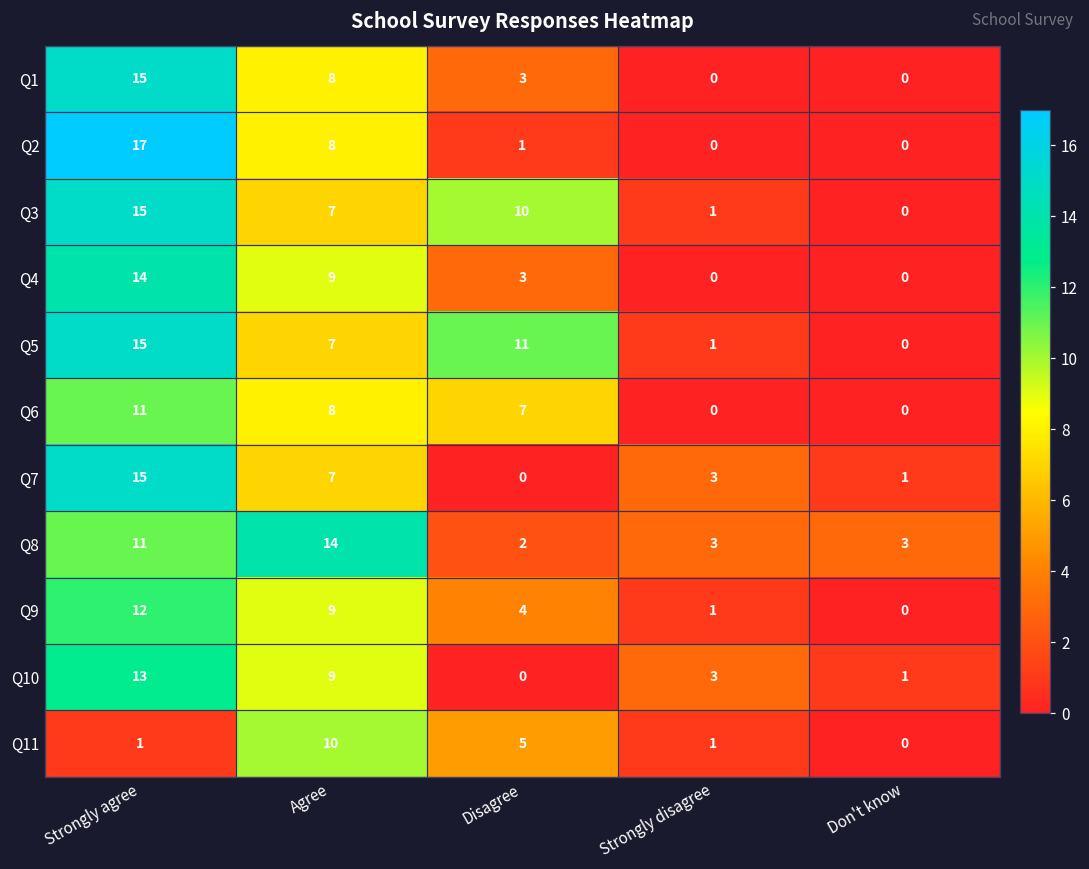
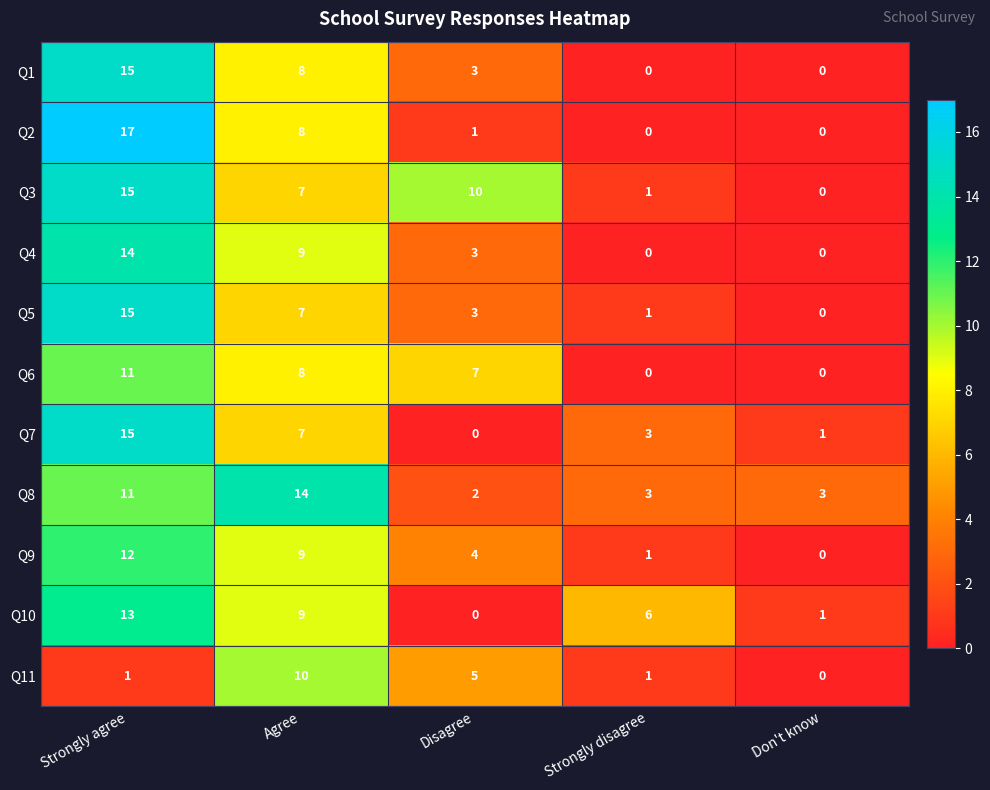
Q5, Disagree: 11 -> 3
Q10, Strongly disagree: 3 -> 6
